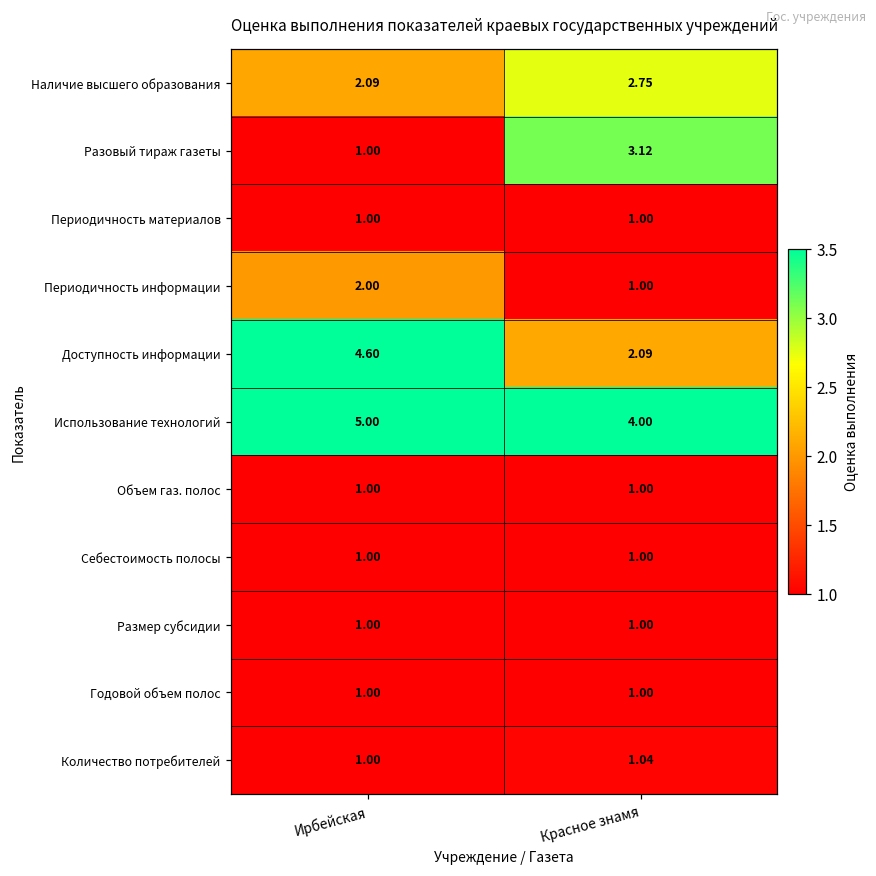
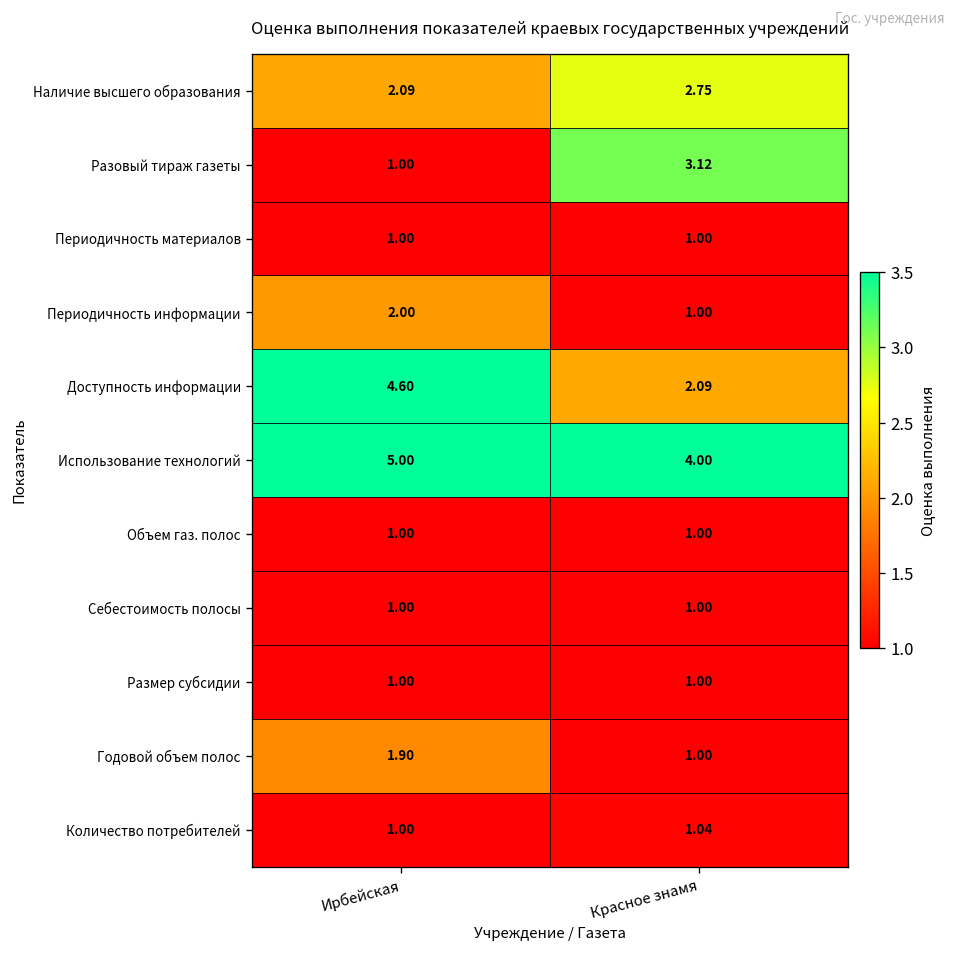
Годовой объем полос, Ирбейская: 1.00 -> 1.90
